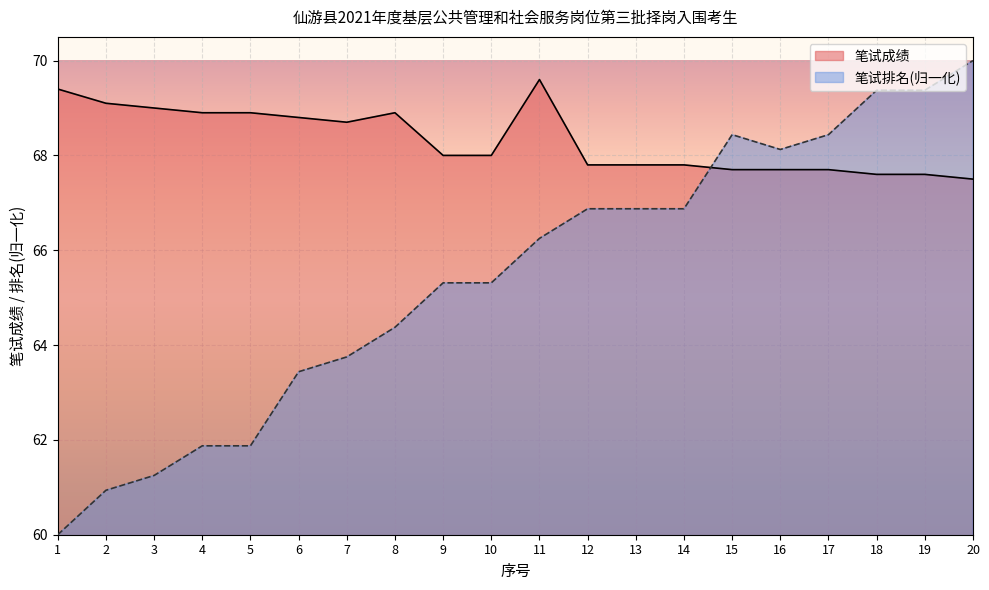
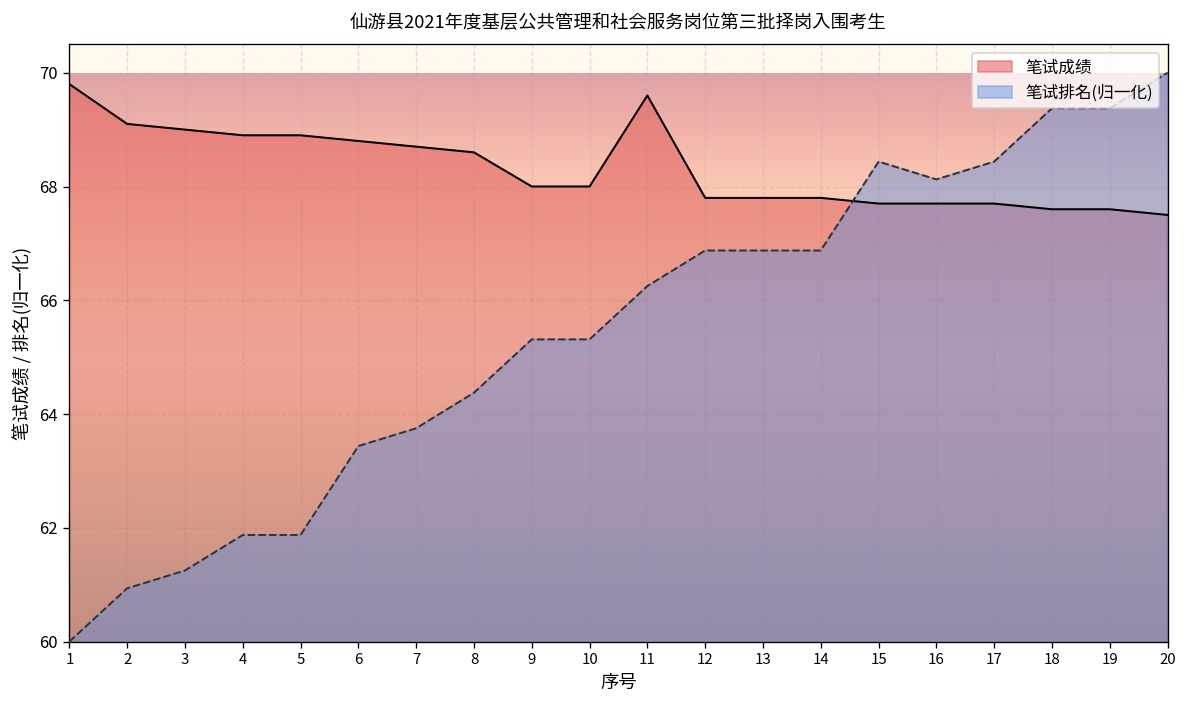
笔试成绩, 1: 69.4 -> 69.8
笔试成绩, 8: 68.9 -> 68.6
